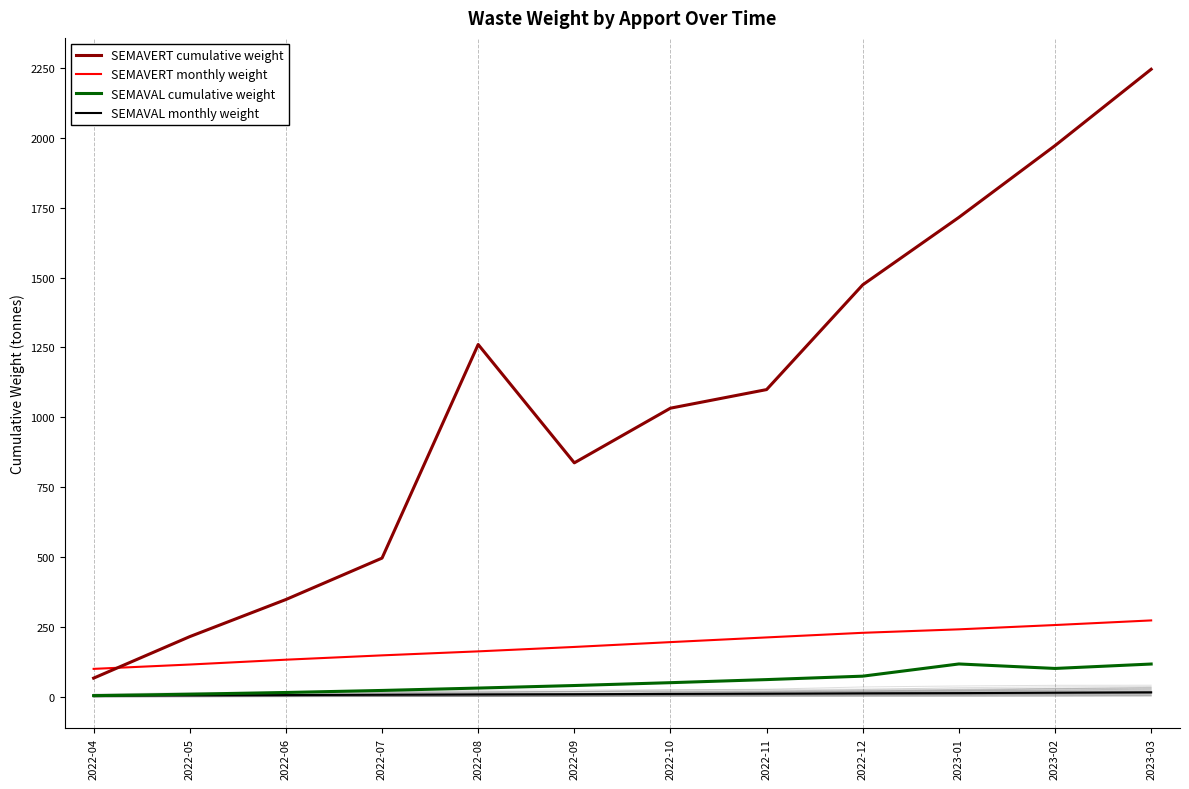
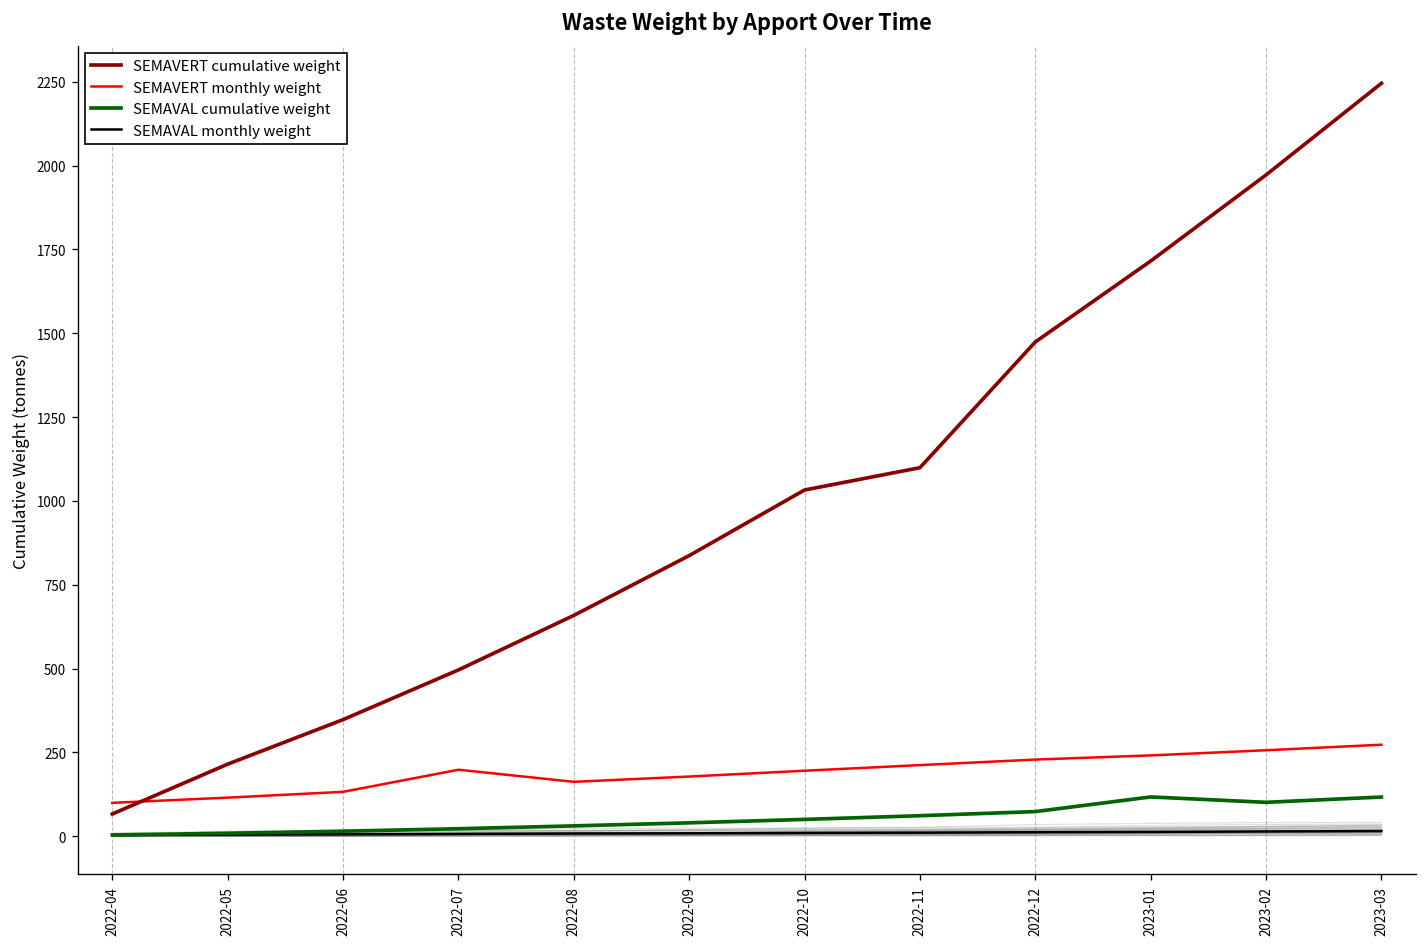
SEMAVERT monthly weight, 2022-07: 150 -> 200
SEMAVERT cumulative weight, 2022-08: 1260 -> 660
